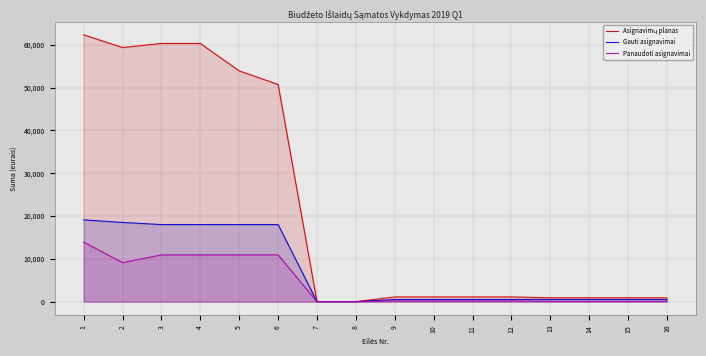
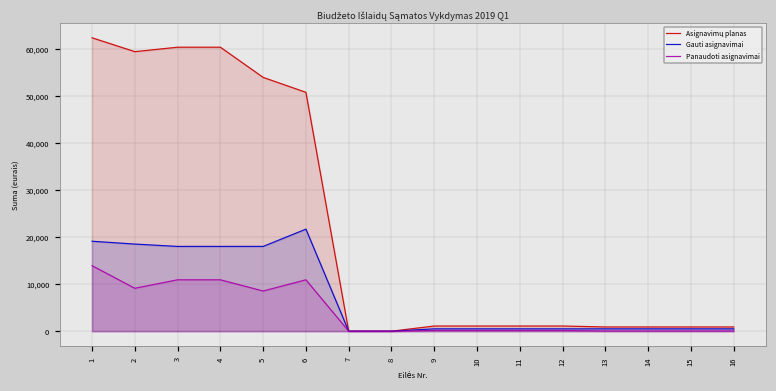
Panaudoti asignavimai, 5: 11,000 -> 9,000
Gauti asignavimai, 6: 18,000 -> 22,000
